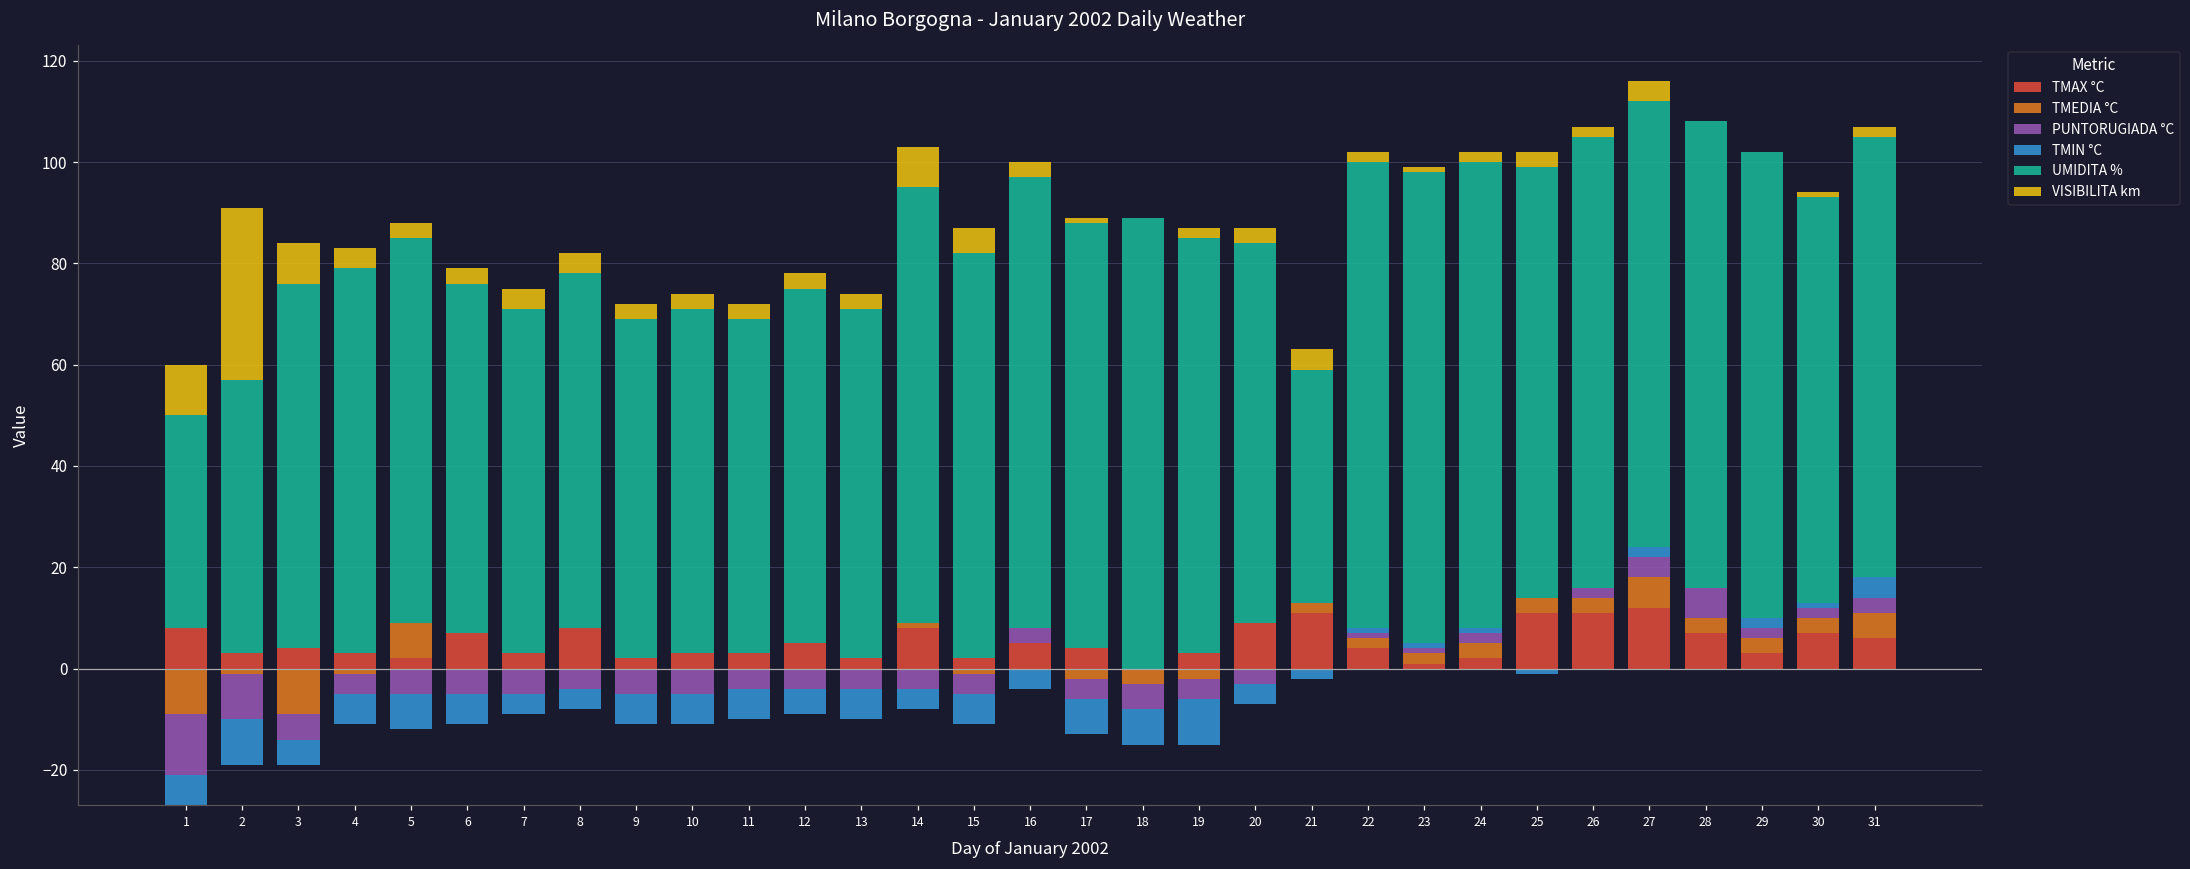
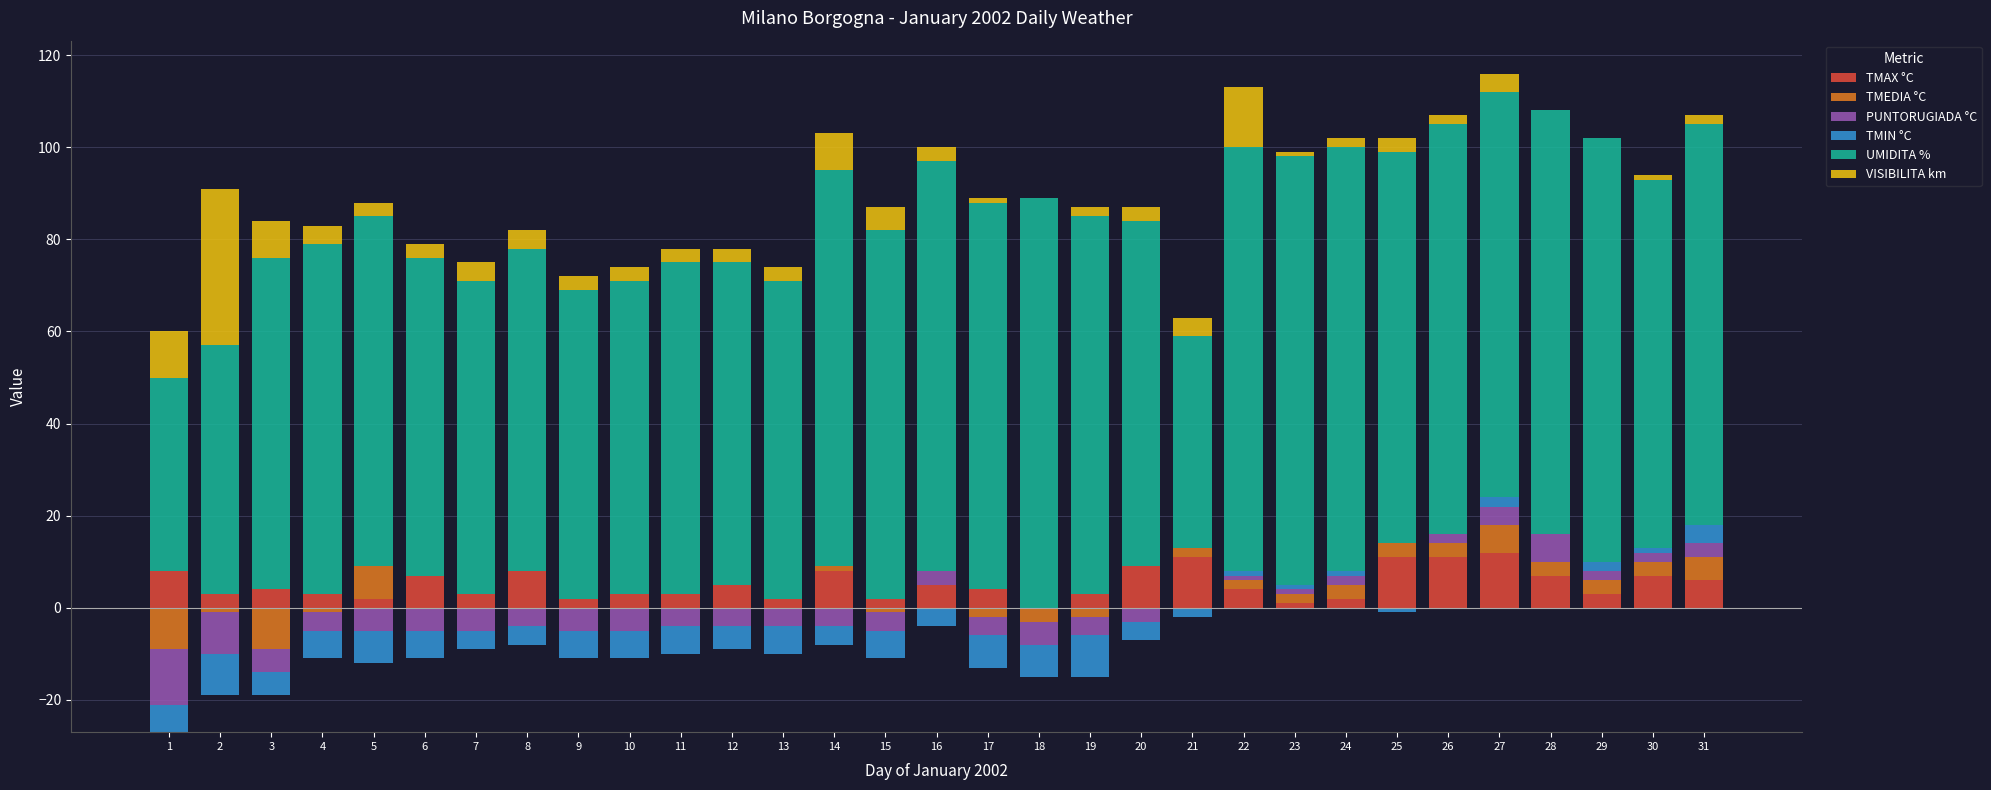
UMIDITA %, 11: 66 -> 72
VISIBILITA km, 22: 2 -> 13
